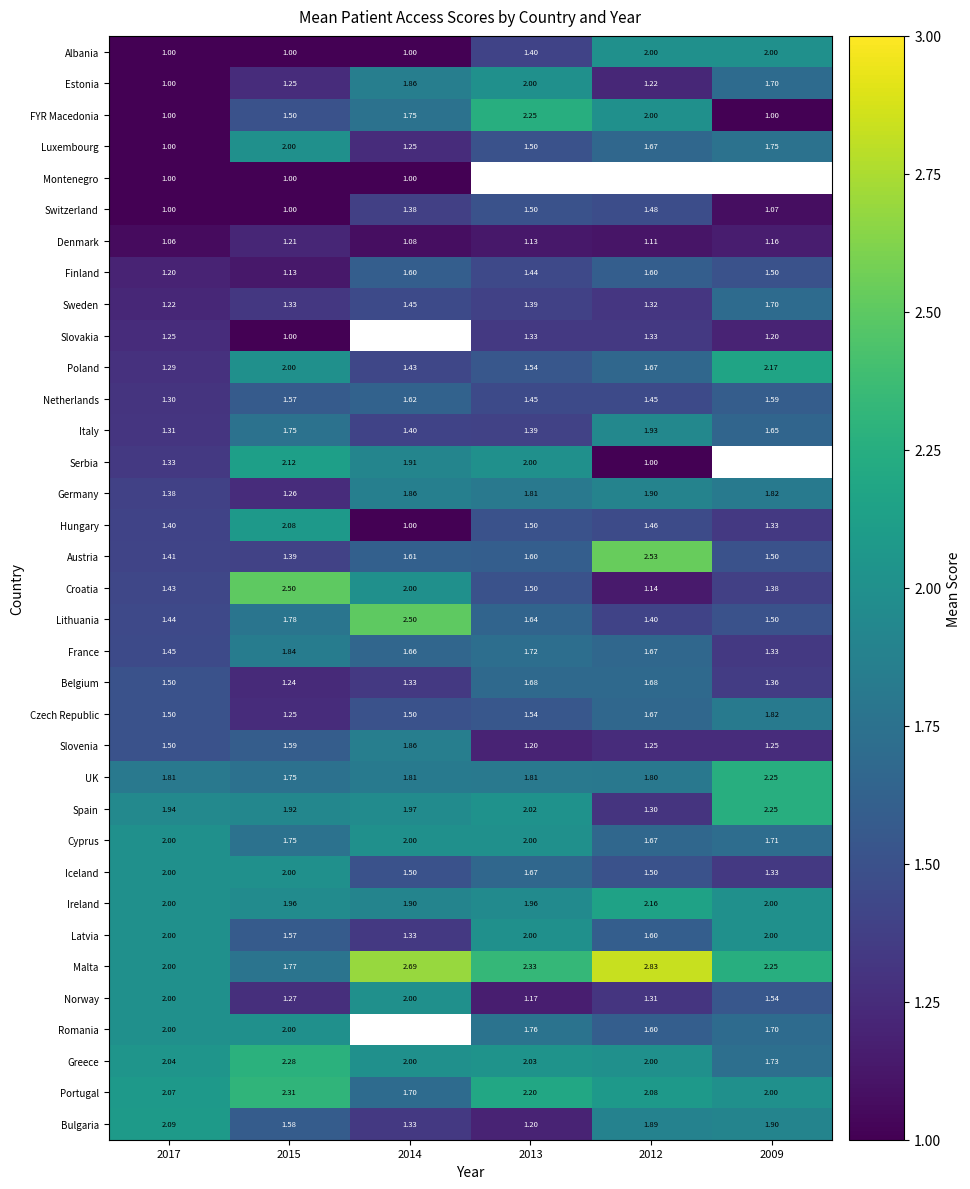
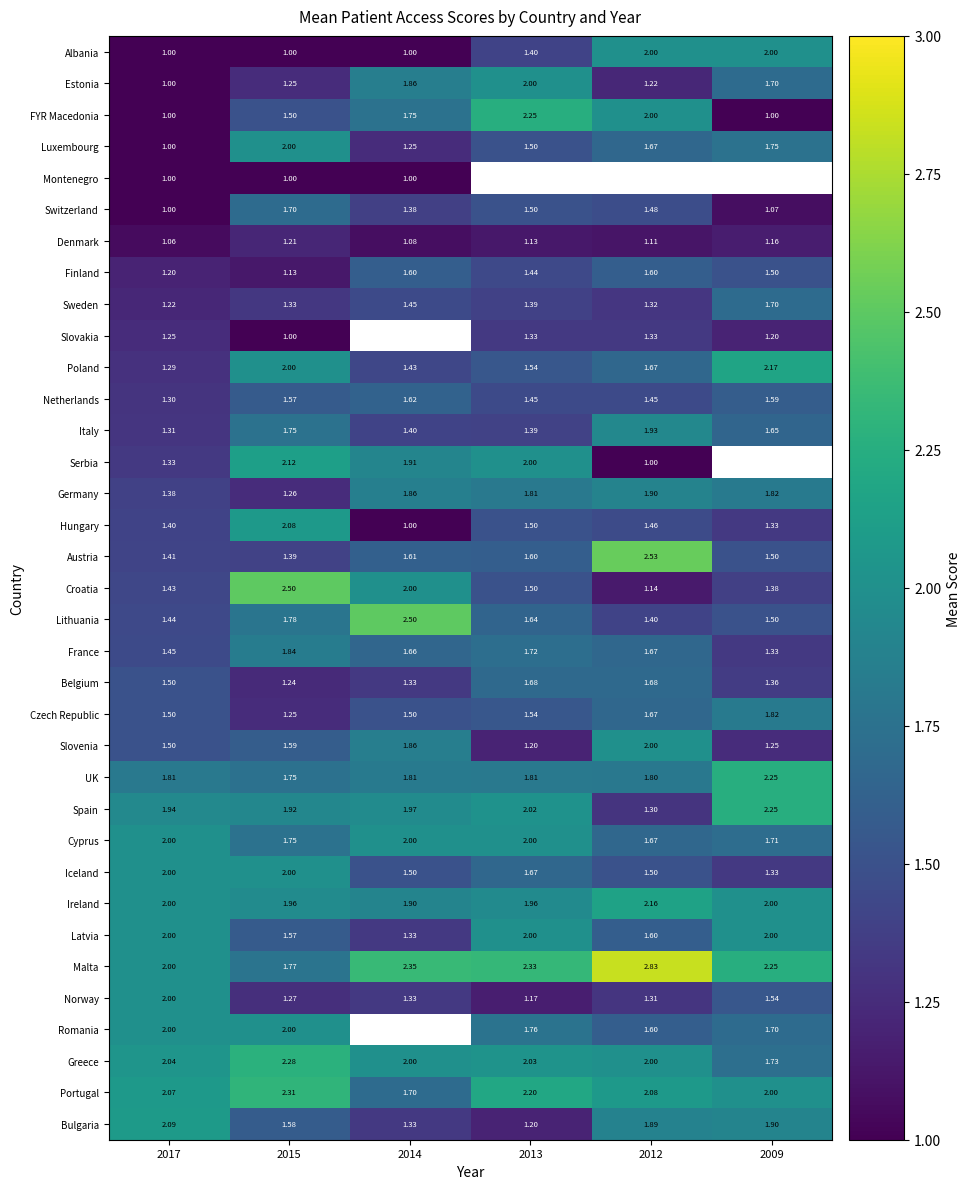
Switzerland, 2015: 1.00 -> 1.70
Slovenia, 2012: 1.25 -> 2.00
Malta, 2014: 2.69 -> 2.35
Norway, 2014: 2.00 -> 1.33
